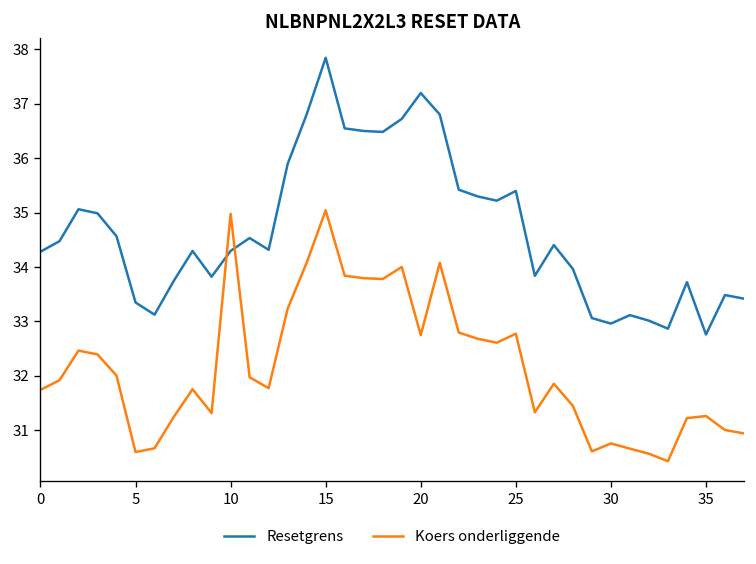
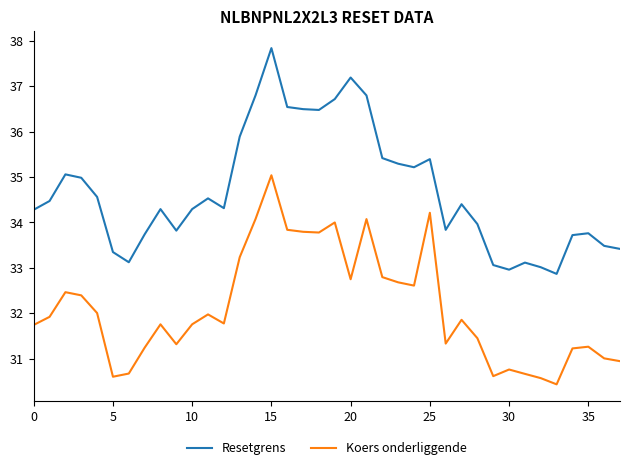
Koers onderliggende, 10: 35.0 -> 31.8
Koers onderliggende, 25: 32.8 -> 34.2
Resetgrens, 35: 32.8 -> 33.8
